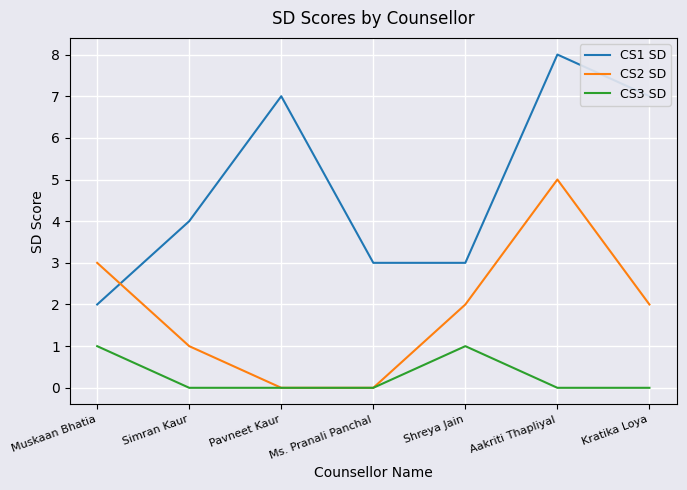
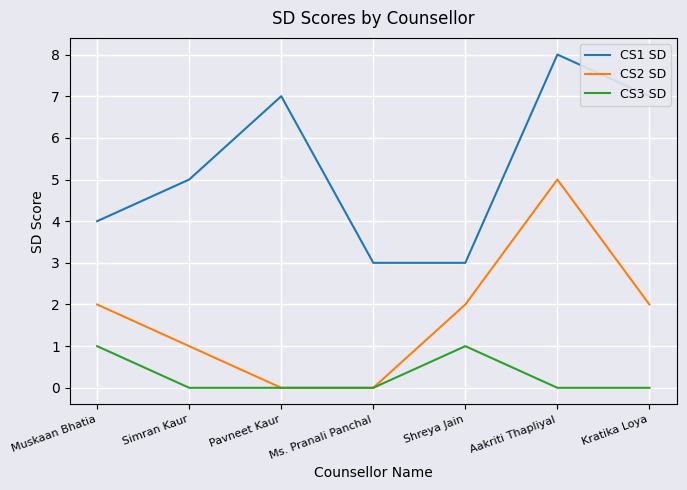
CS1 SD, Muskaan Bhatia: 2 -> 4
CS2 SD, Muskaan Bhatia: 3 -> 2
CS1 SD, Simran Kaur: 4 -> 5
